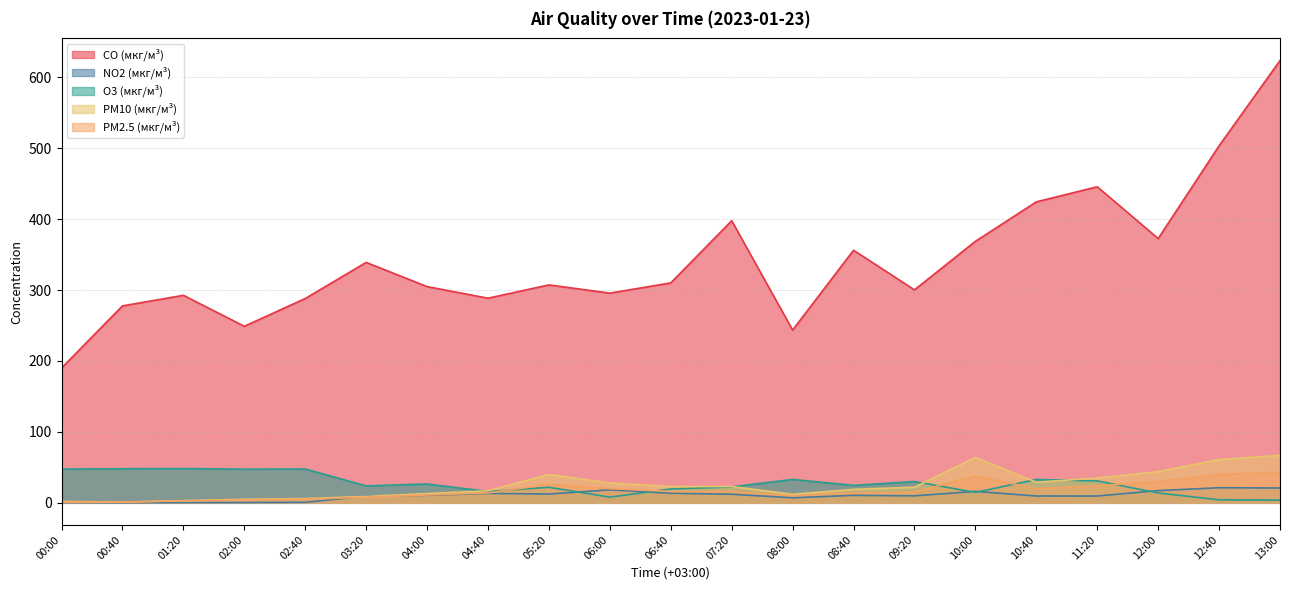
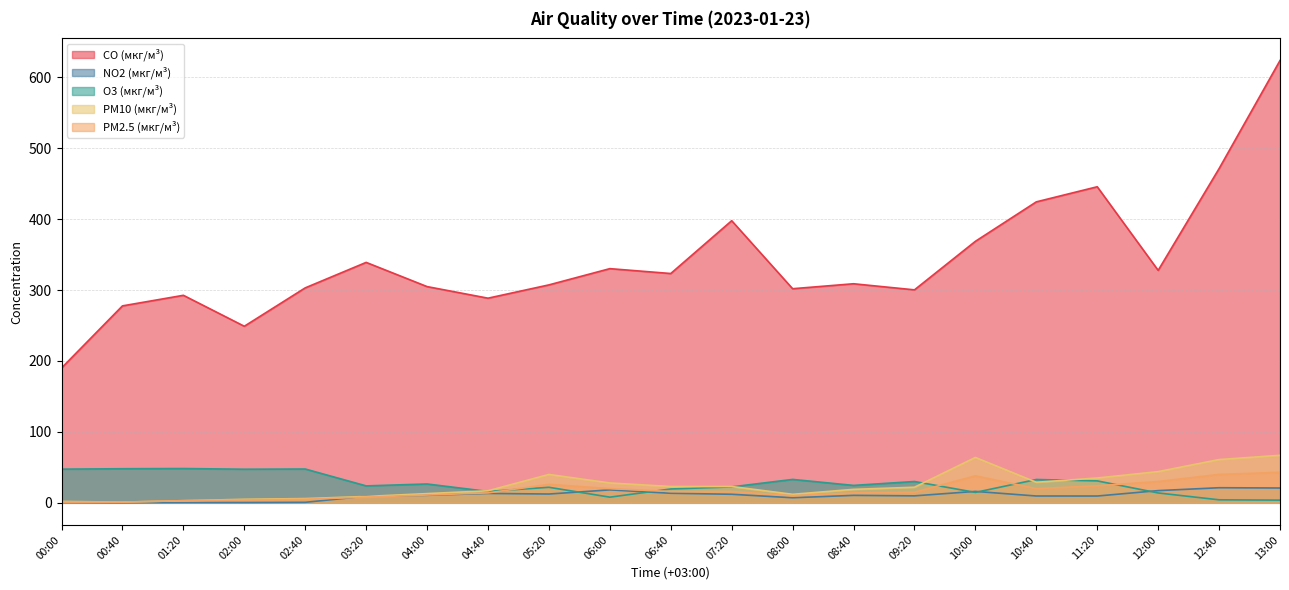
CO (мкг/м³), 02:40: 290 -> 300
CO (мкг/м³), 06:00: 300 -> 330
CO (мкг/м³), 06:40: 310 -> 320
CO (мкг/м³), 08:00: 240 -> 300
CO (мкг/м³), 08:40: 360 -> 310
CO (мкг/м³), 12:00: 370 -> 330
CO (мкг/м³), 12:40: 500 -> 470
